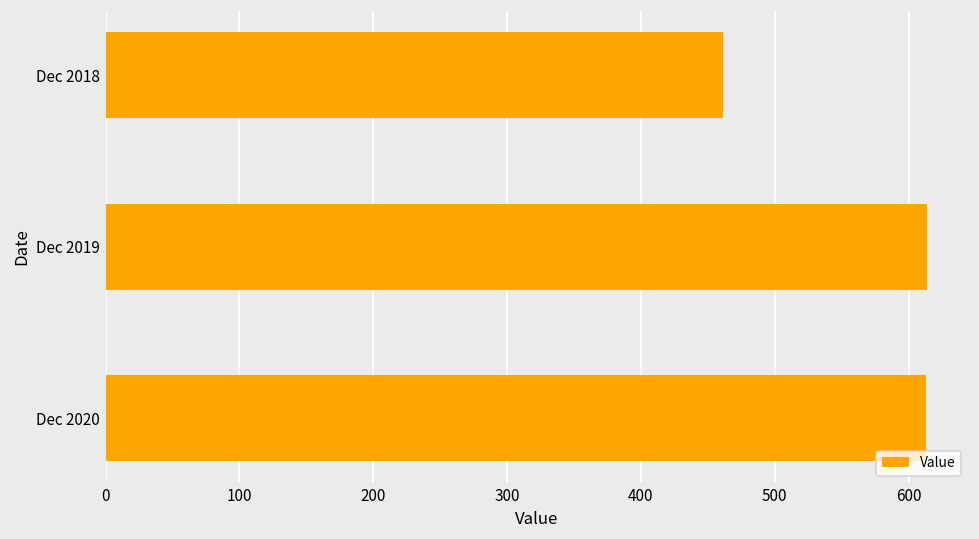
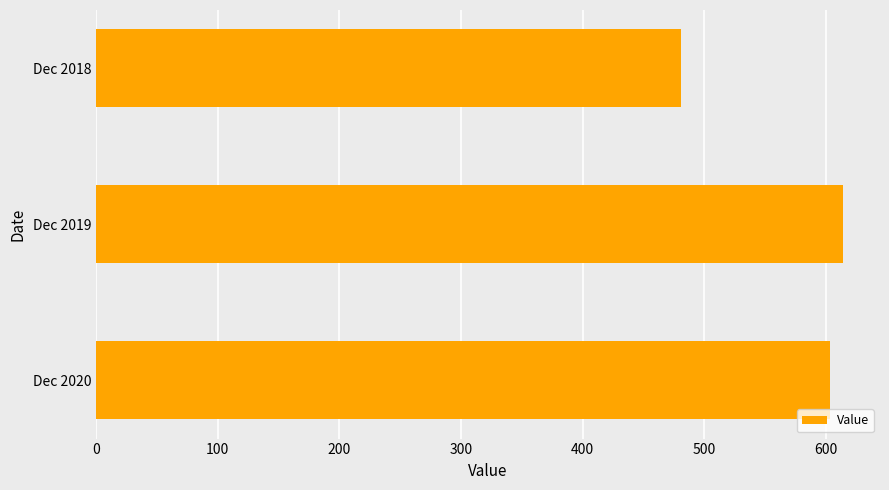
Dec 2018: 462 -> 481
Dec 2020: 613 -> 603
